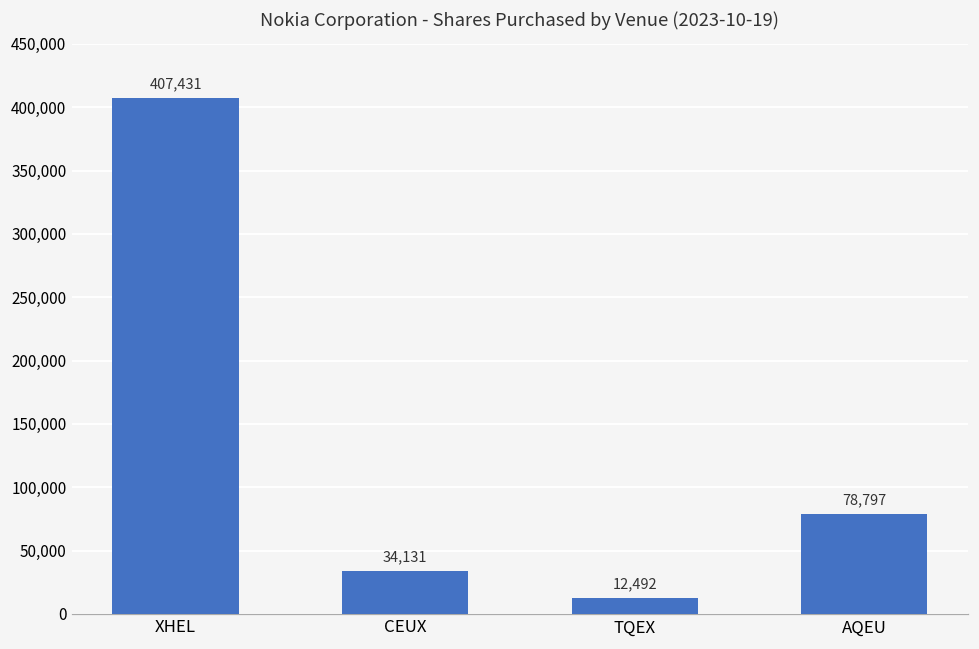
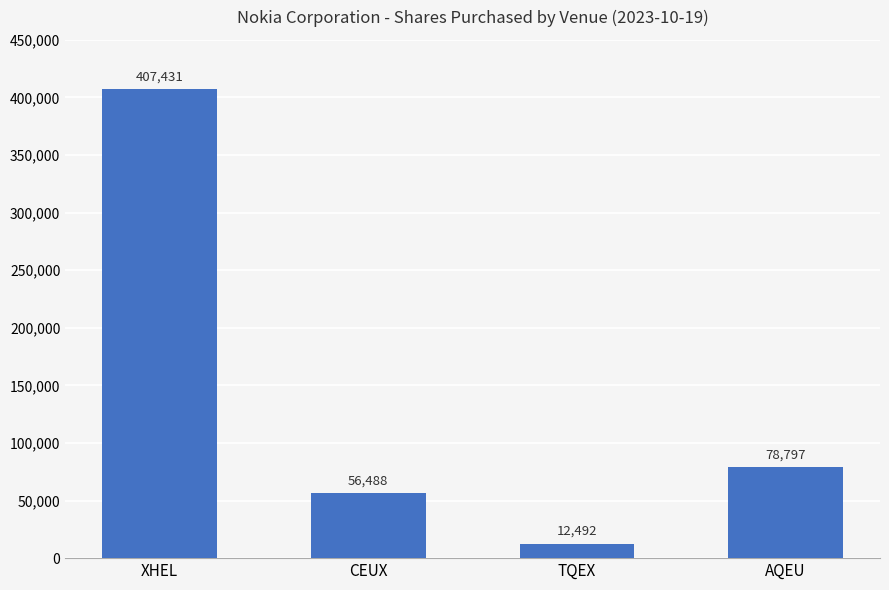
CEUX: 34,131 -> 56,488
